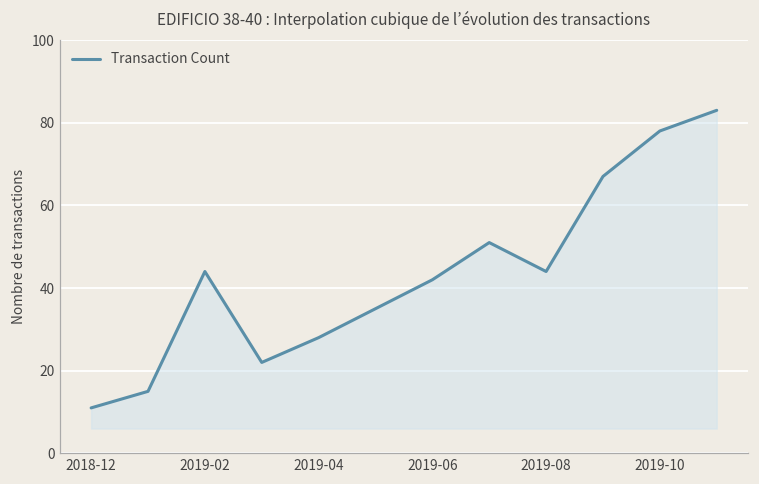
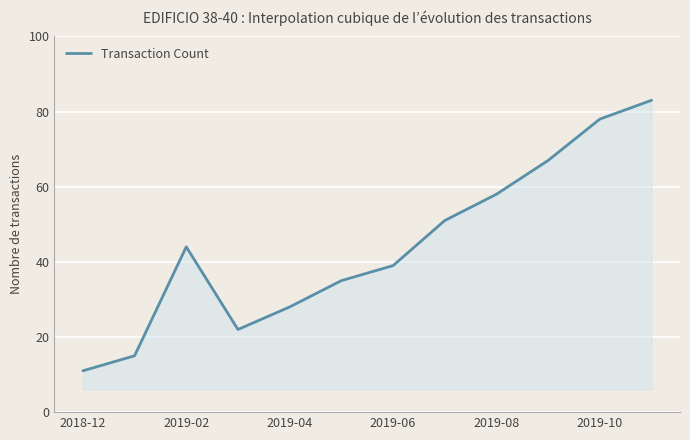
2019-06: 42 -> 39
2019-08: 44 -> 58
